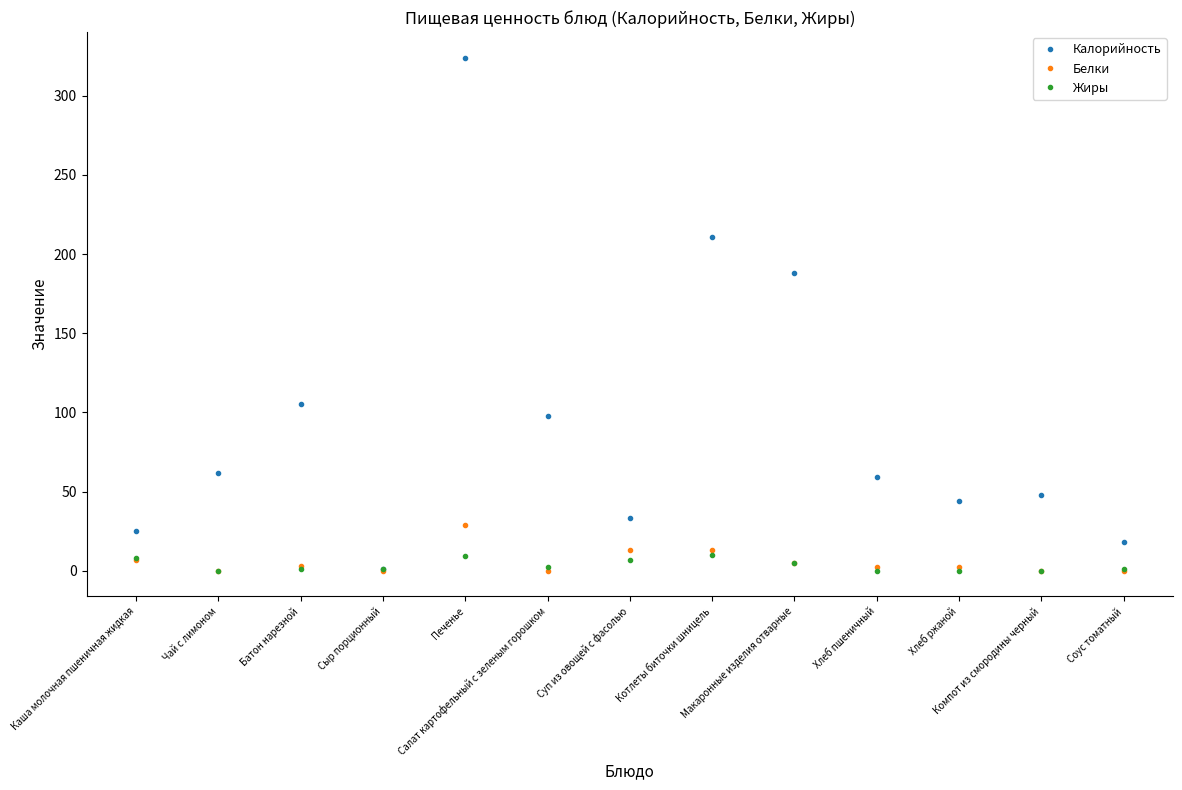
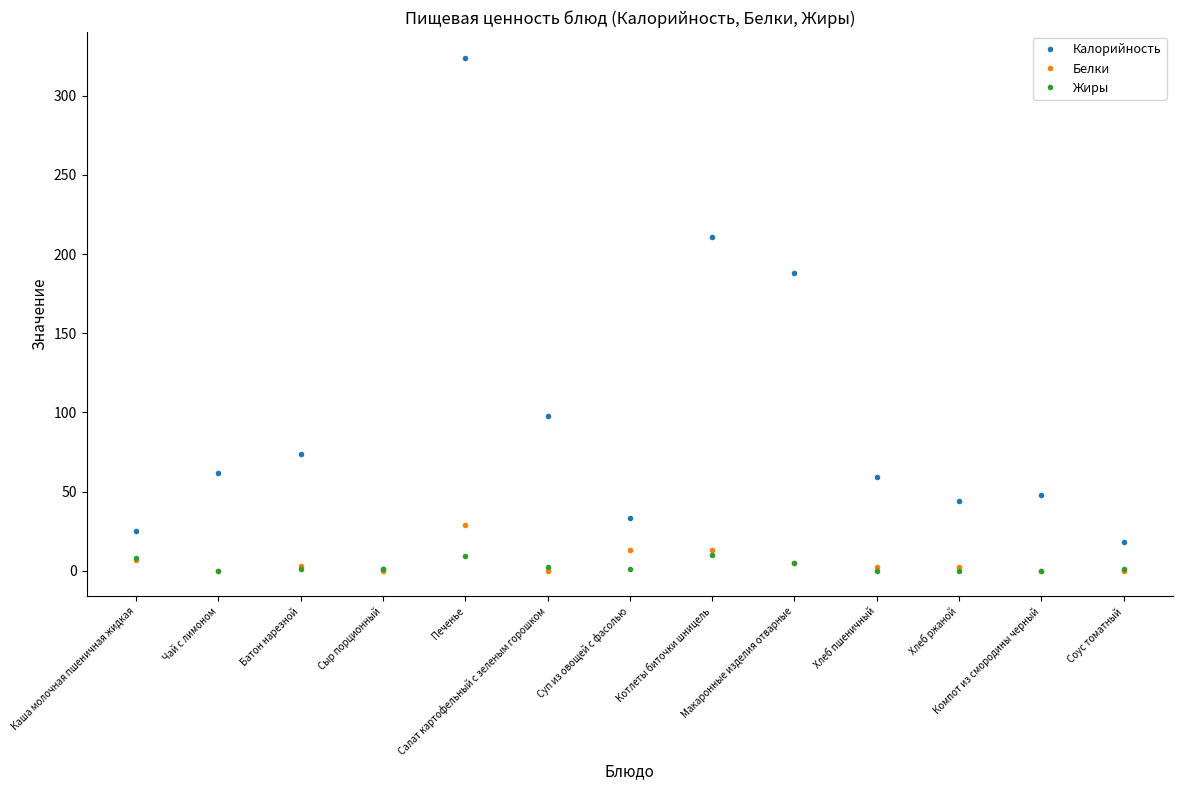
Калорийность, Батон нарезной: 105 -> 74
Жиры, Суп из овощей с фасолью: 7 -> 1
